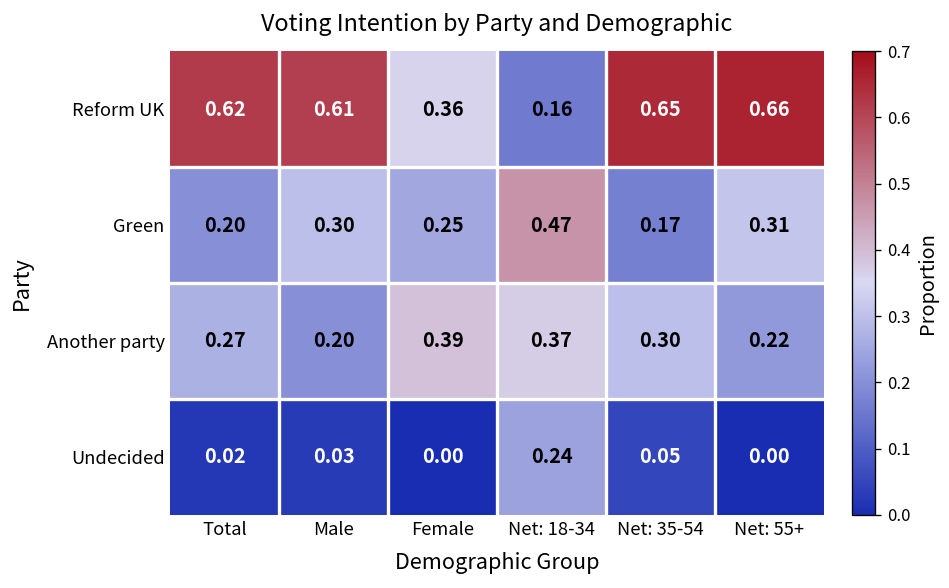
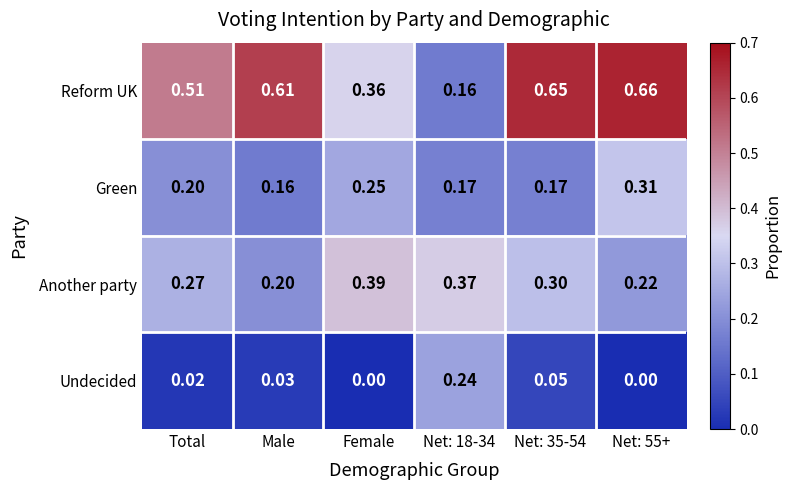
Reform UK, Total: 0.62 -> 0.51
Green, Male: 0.30 -> 0.16
Green, Net: 18-34: 0.47 -> 0.17
